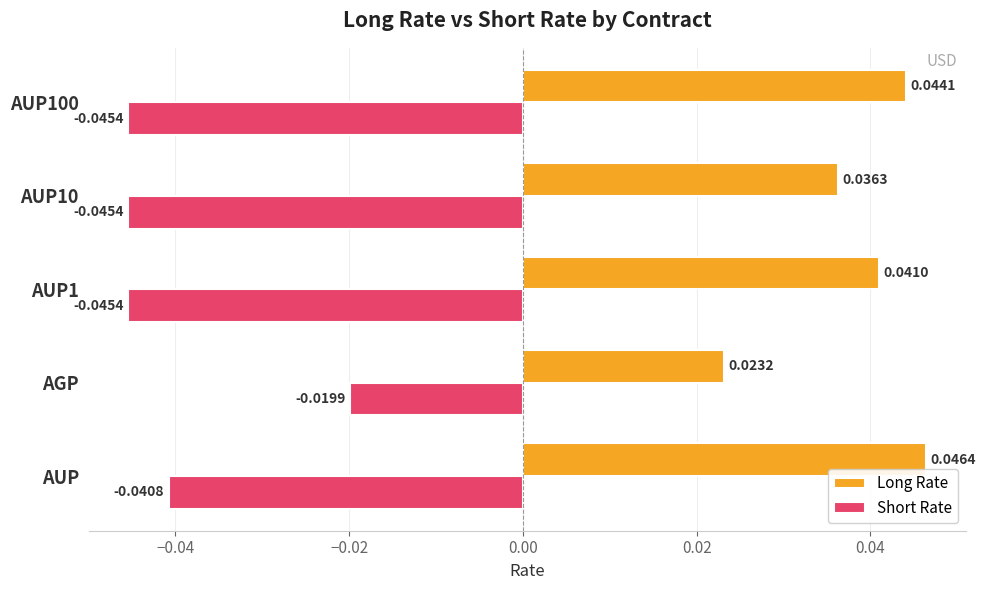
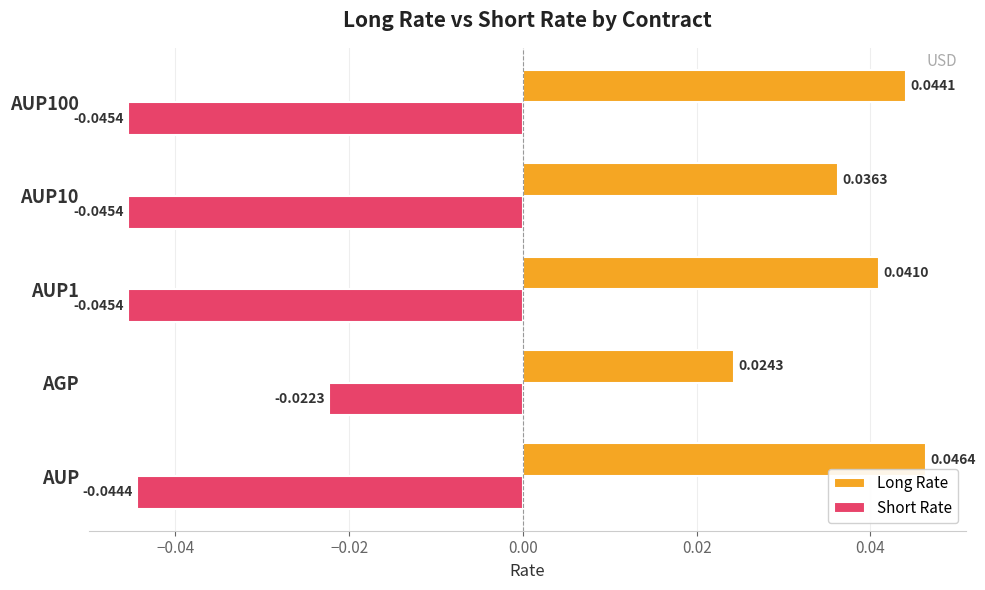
Long Rate, AGP: 0.0232 -> 0.0243
Short Rate, AGP: -0.0199 -> -0.0223
Short Rate, AUP: -0.0408 -> -0.0444
